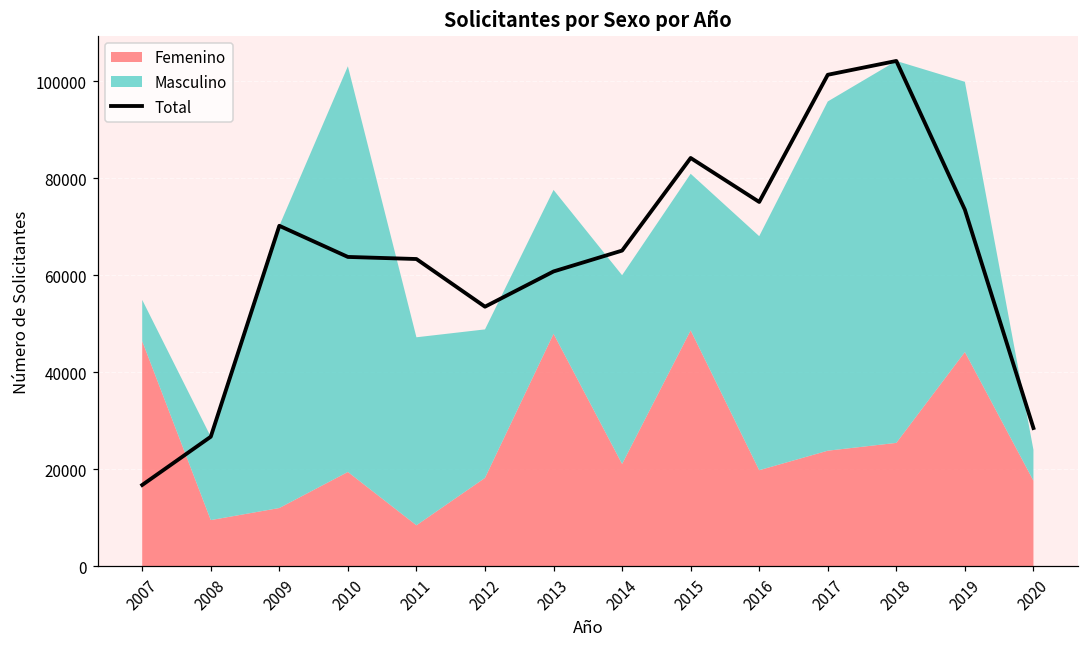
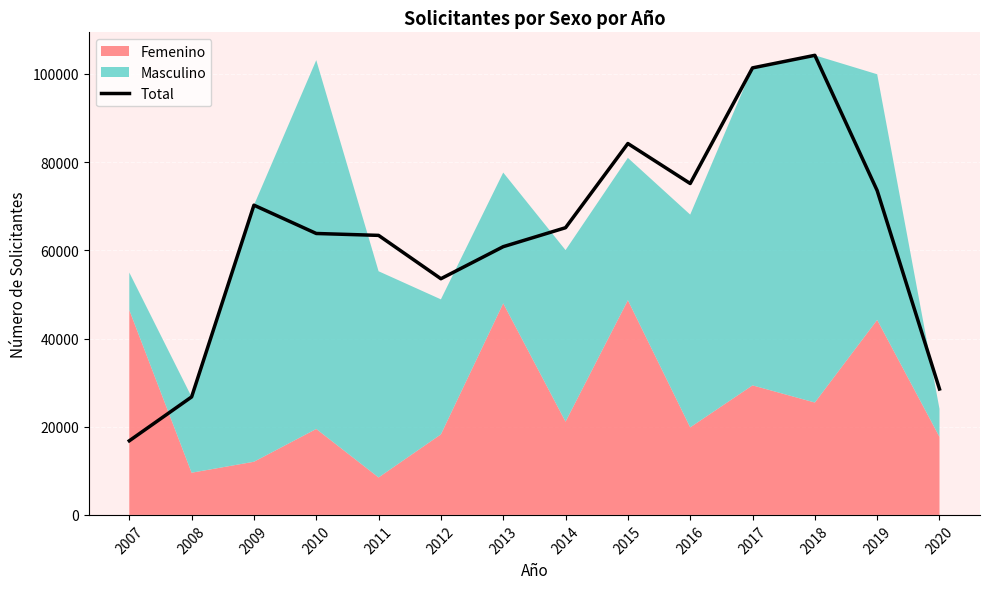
Masculino, 2011: 39000 -> 47000
Femenino, 2017: 24000 -> 29000
